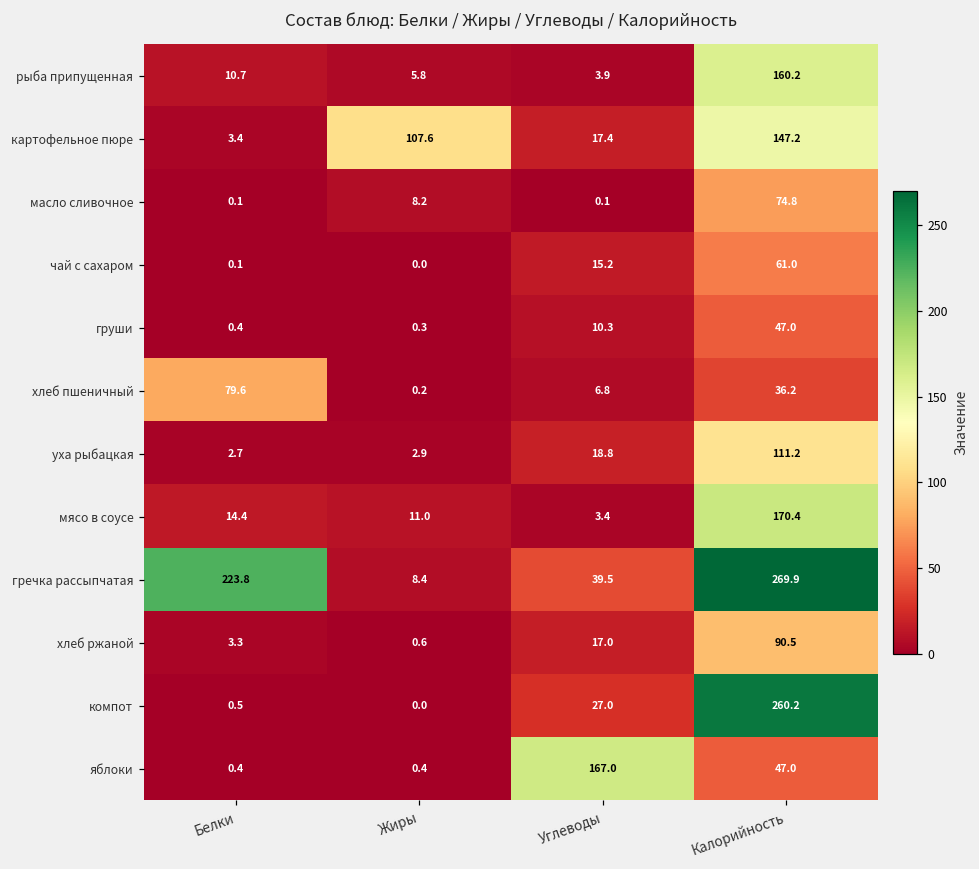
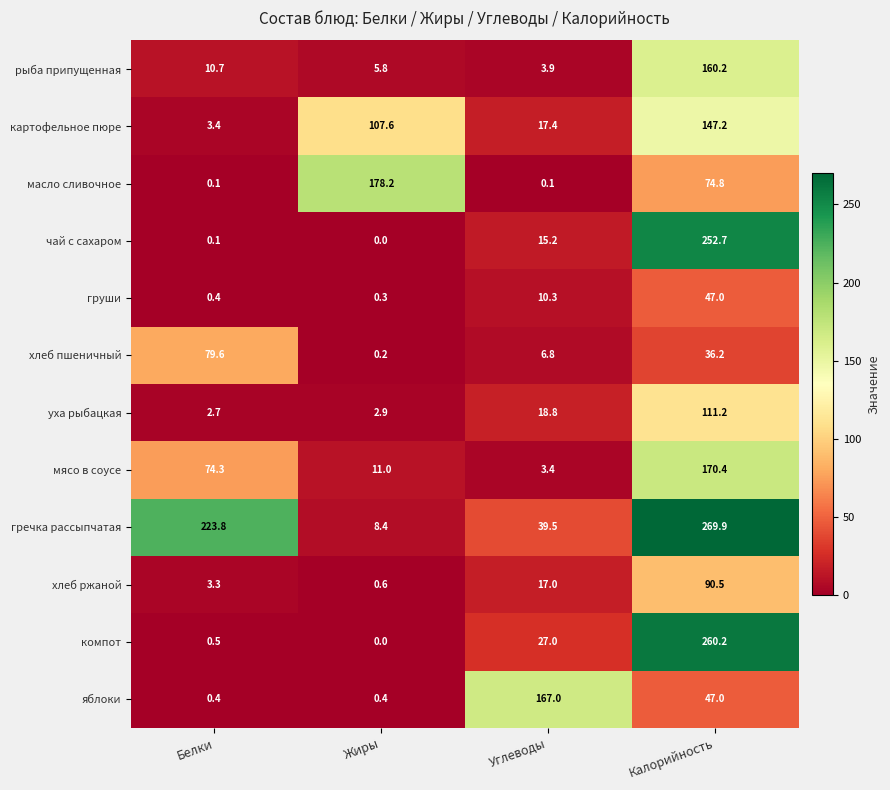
масло сливочное, Жиры: 8.2 -> 178.2
чай с сахаром, Калорийность: 61.0 -> 252.7
мясо в соусе, Белки: 14.4 -> 74.3
